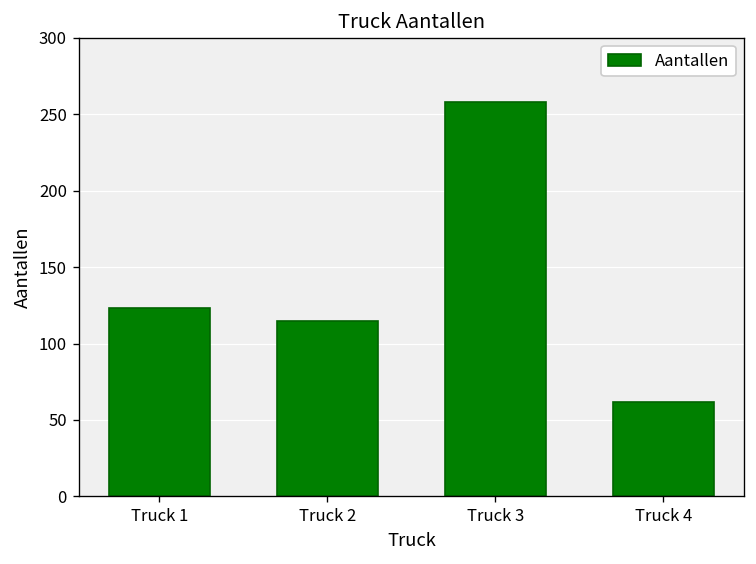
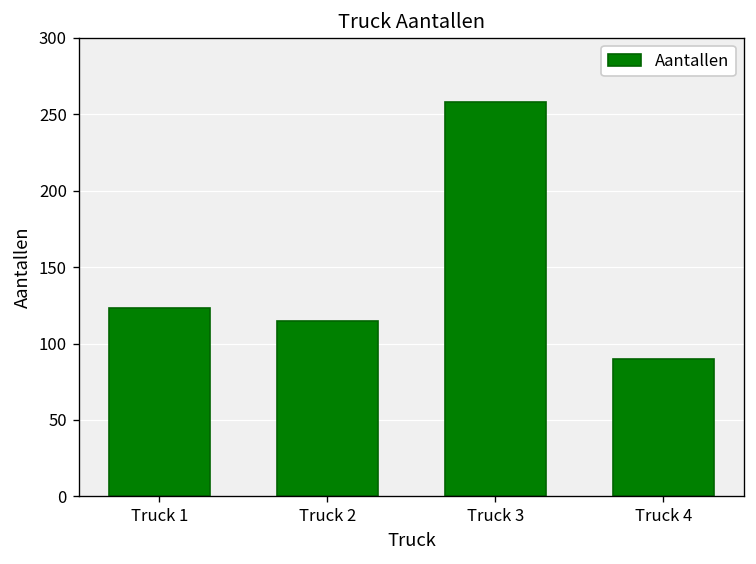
Truck 4: 62 -> 90
